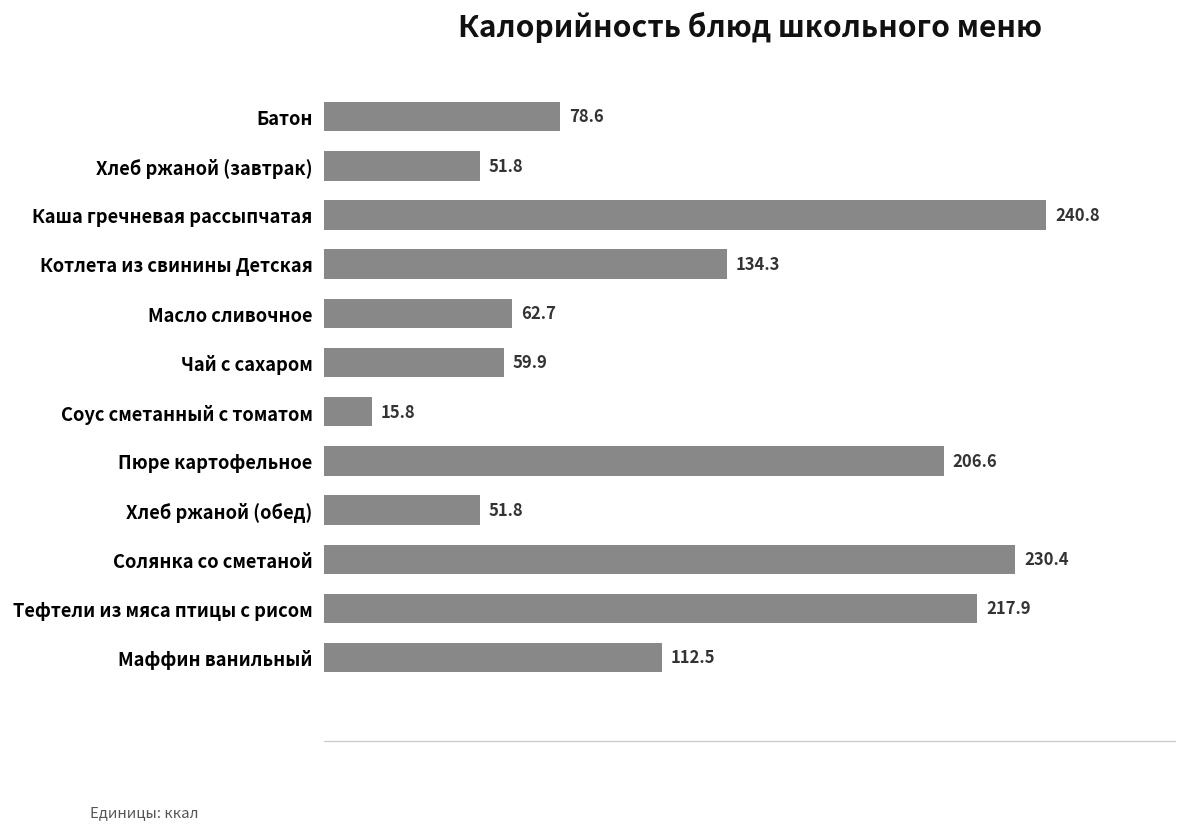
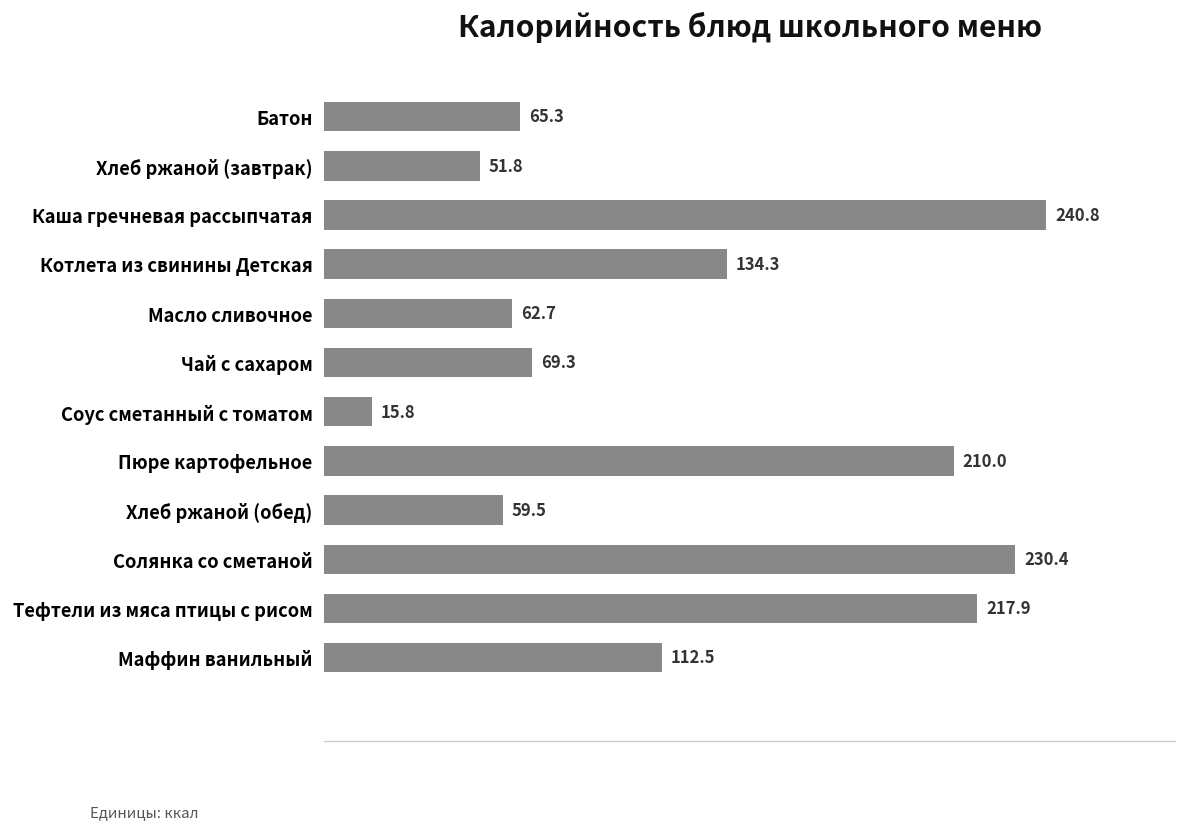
Батон: 78.6 -> 65.3
Чай с сахаром: 59.9 -> 69.3
Пюре картофельное: 206.6 -> 210.0
Хлеб ржаной (обед): 51.8 -> 59.5
